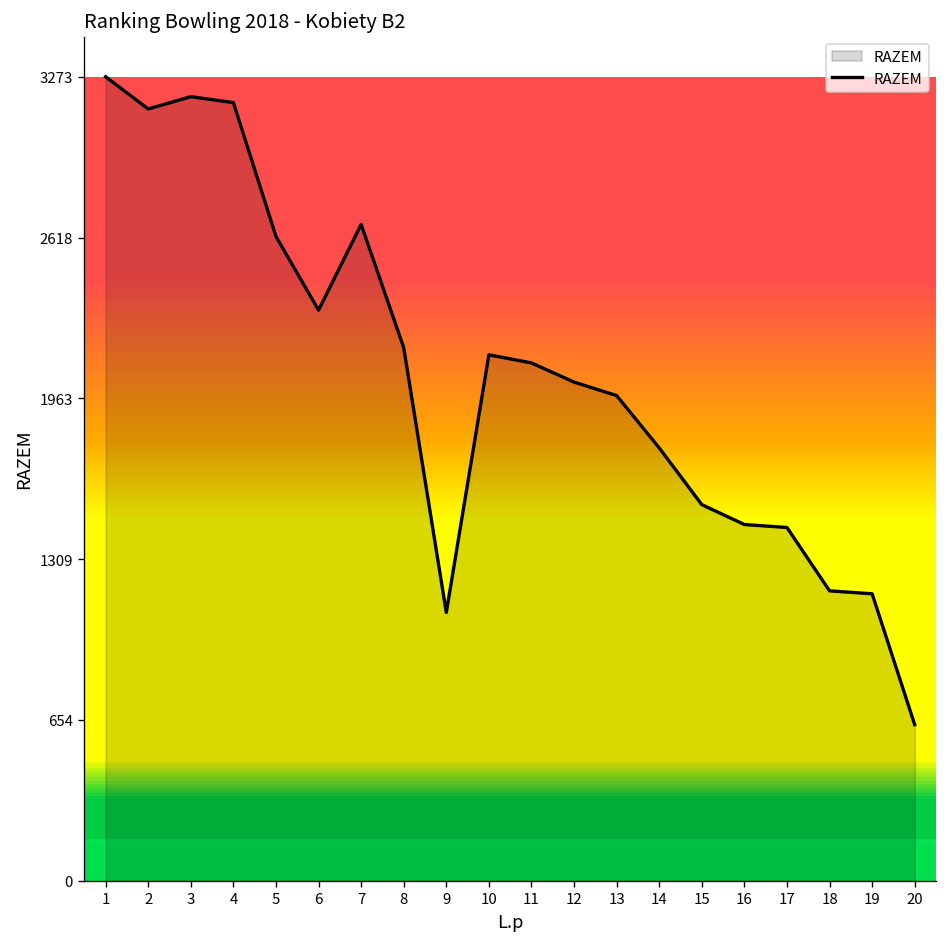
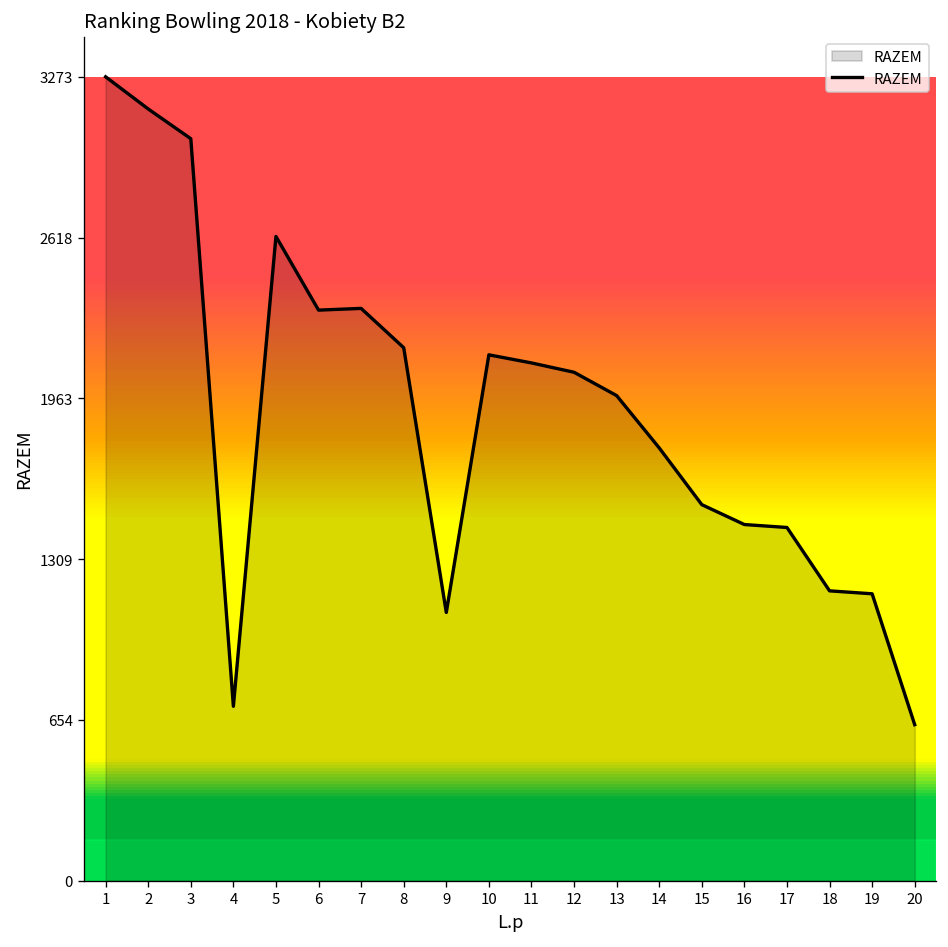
3: 3190 -> 3020
4: 3170 -> 710
7: 2670 -> 2330
12: 2030 -> 2070
